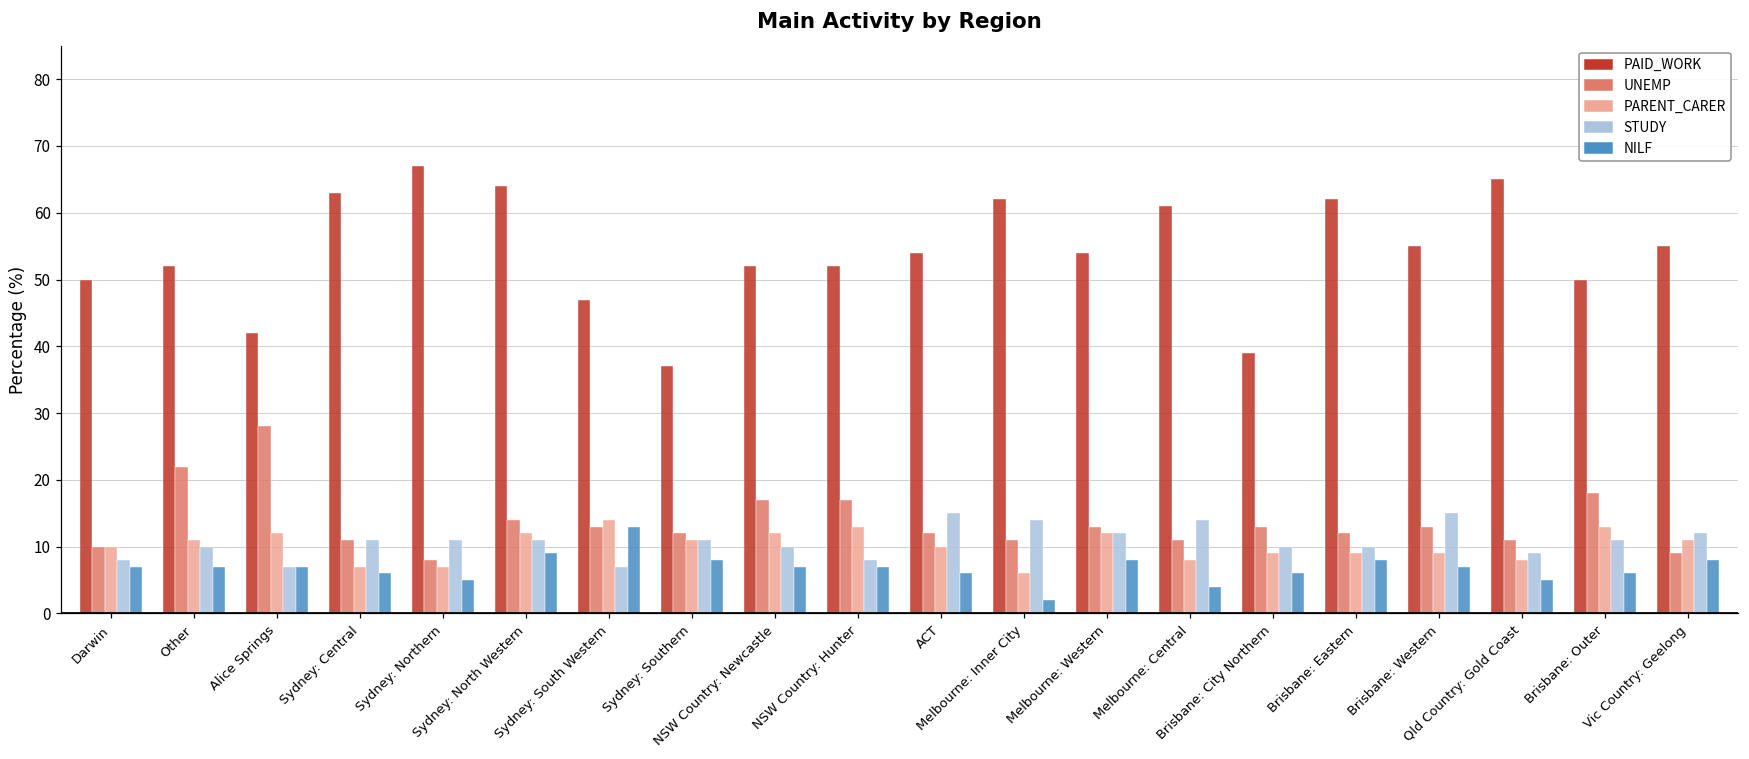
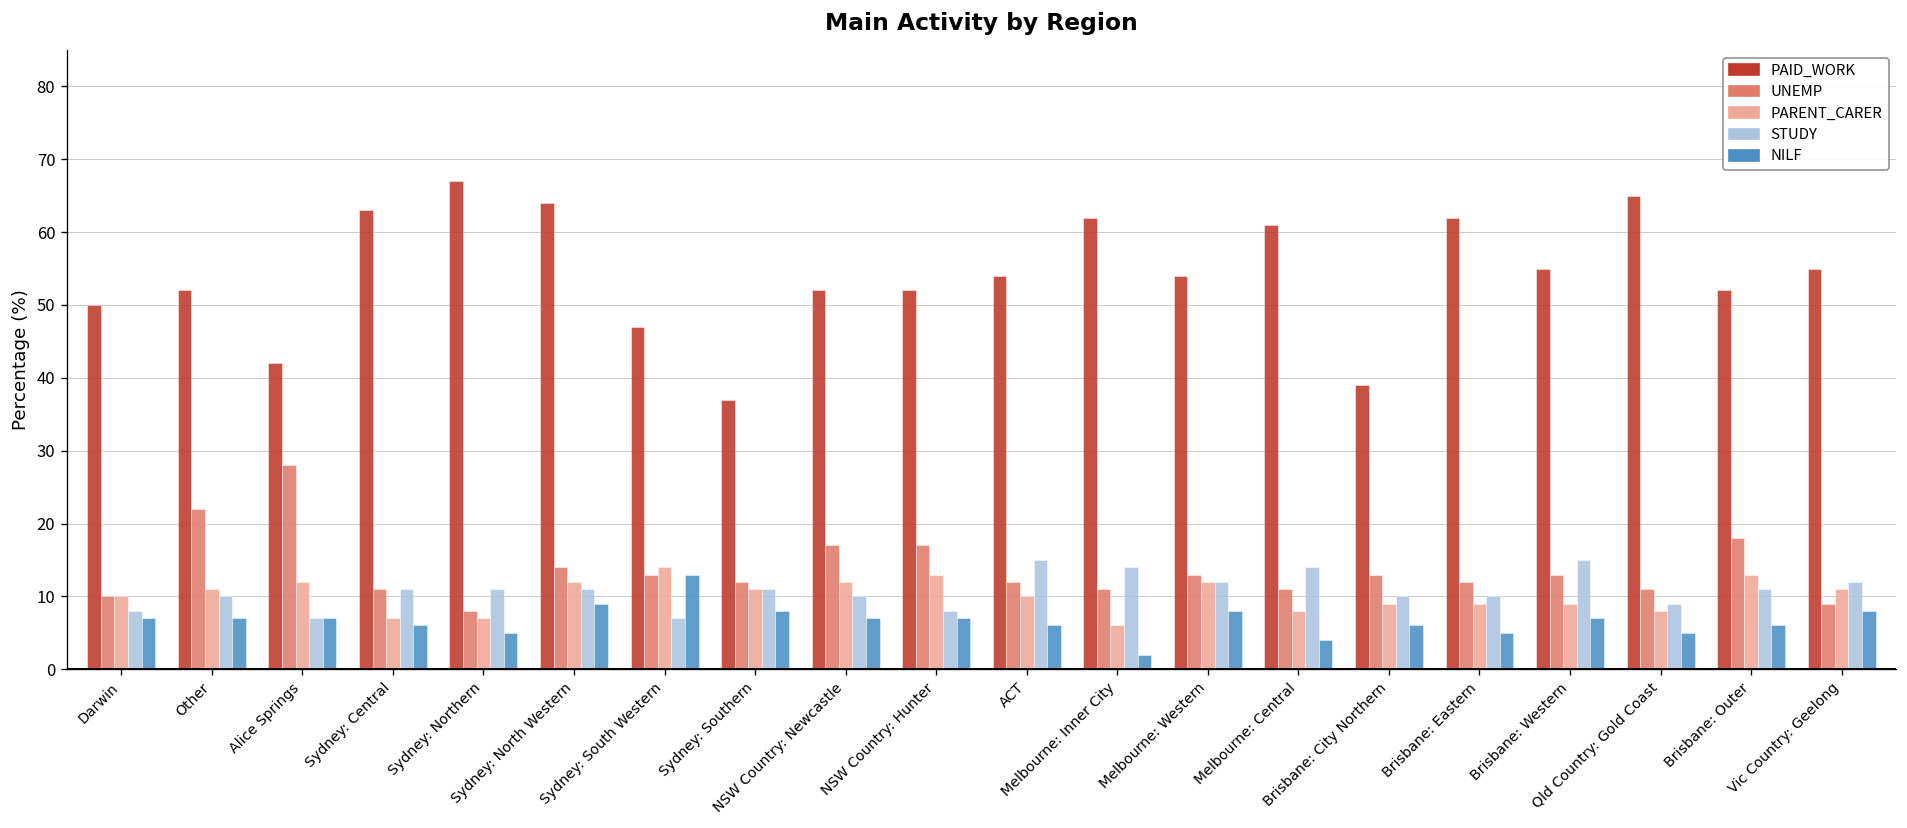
NILF, Brisbane: Eastern: 8 -> 5
PAID_WORK, Brisbane: Outer: 50 -> 52
